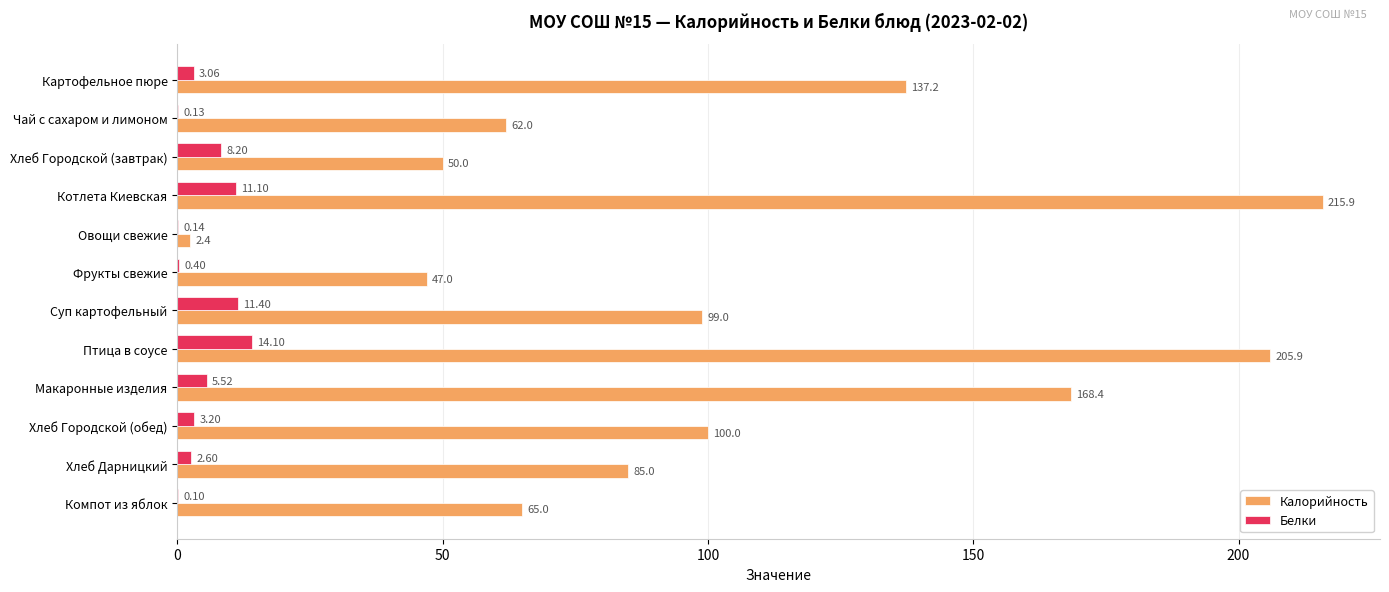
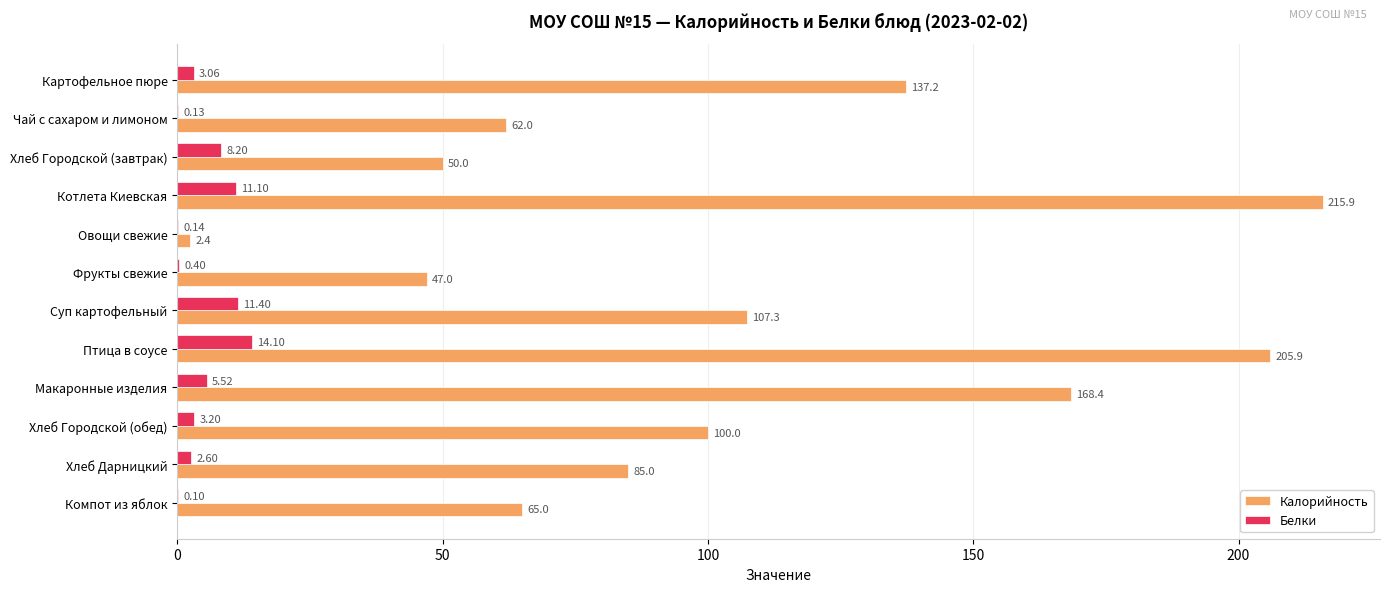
Калорийность, Суп картофельный: 99.0 -> 107.3
